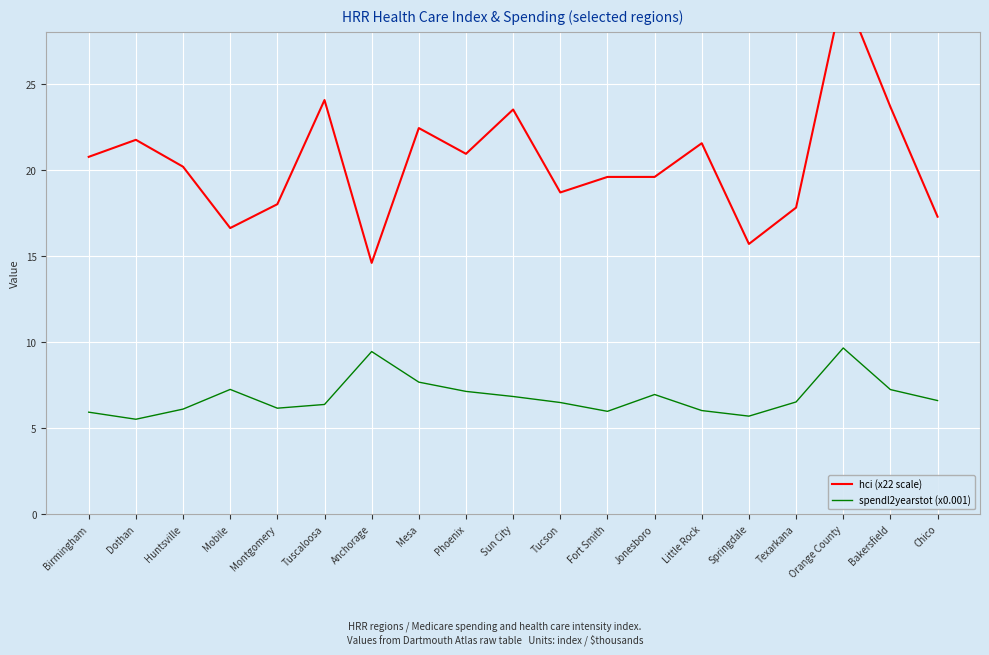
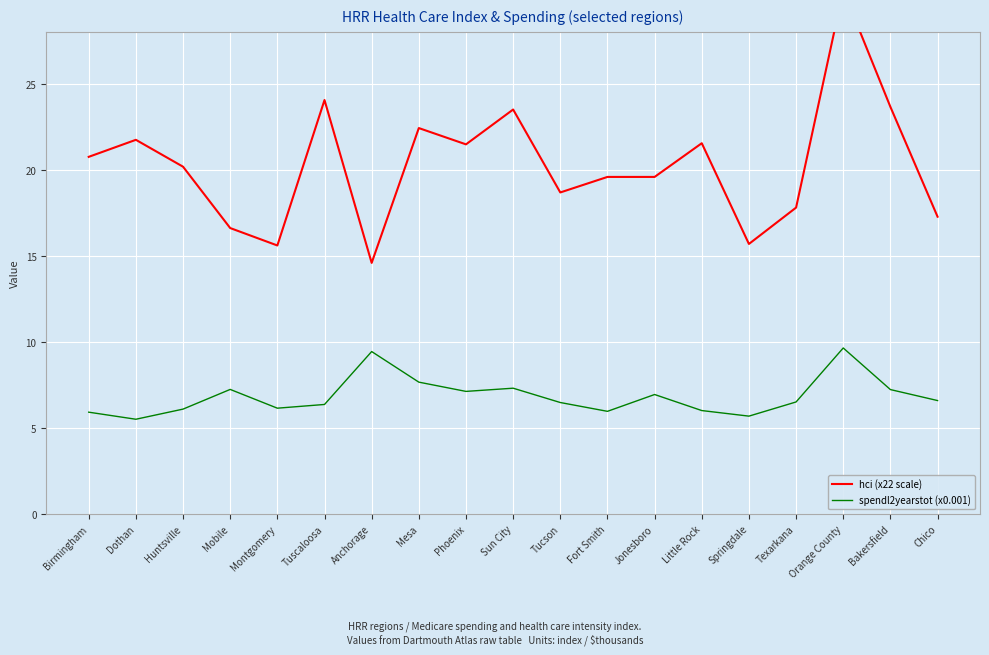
hci (x22 scale), Montgomery: 18.0 -> 15.6
hci (x22 scale), Phoenix: 20.9 -> 21.5
spendl2yearstot (x0.001), Sun City: 6.8 -> 7.3
